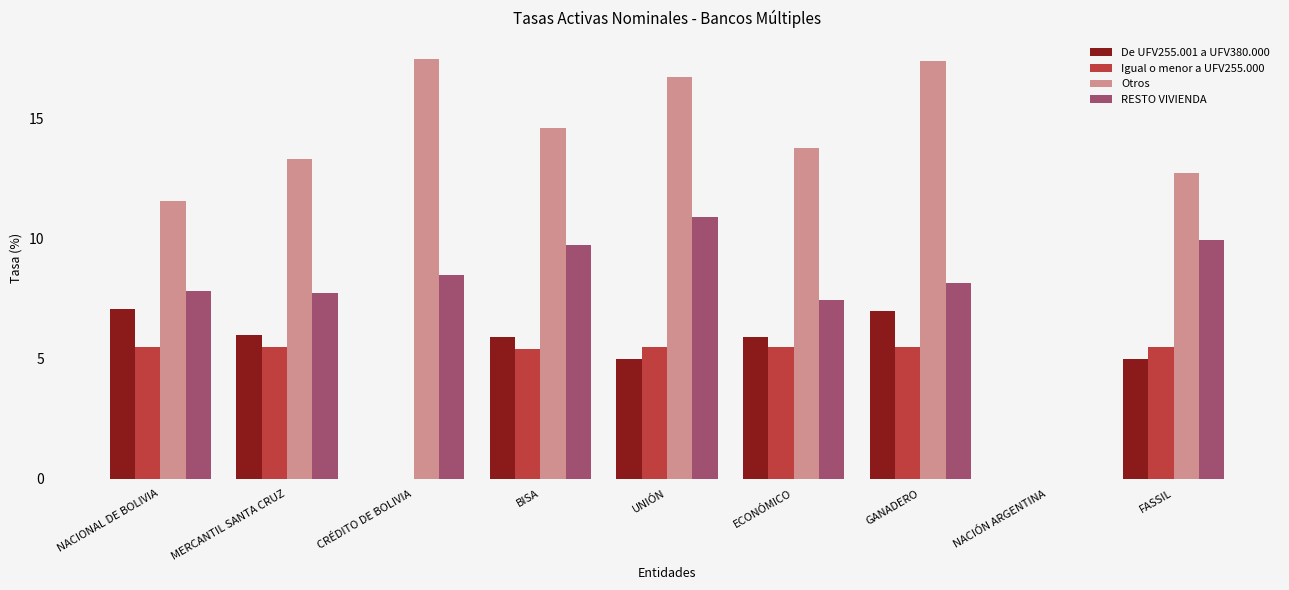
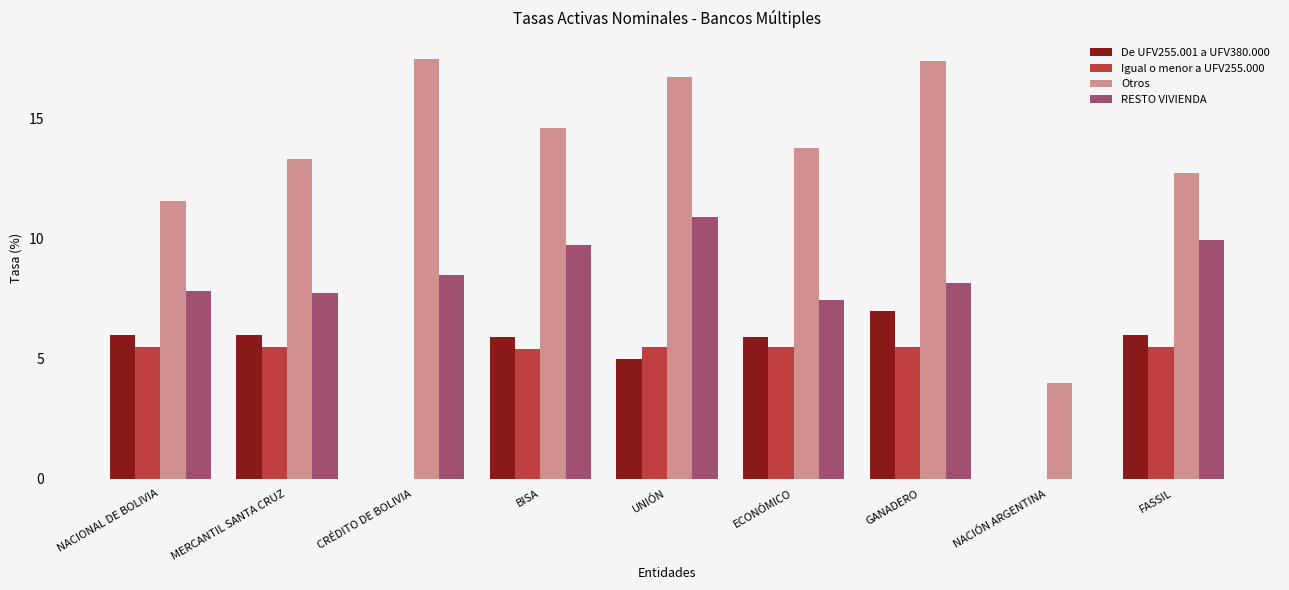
De UFV255.001 a UFV380.000, NACIONAL DE BOLIVIA: 7.1 -> 6.0
Otros, NACIÓN ARGENTINA: 0 -> 4
De UFV255.001 a UFV380.000, FASSIL: 5 -> 6
